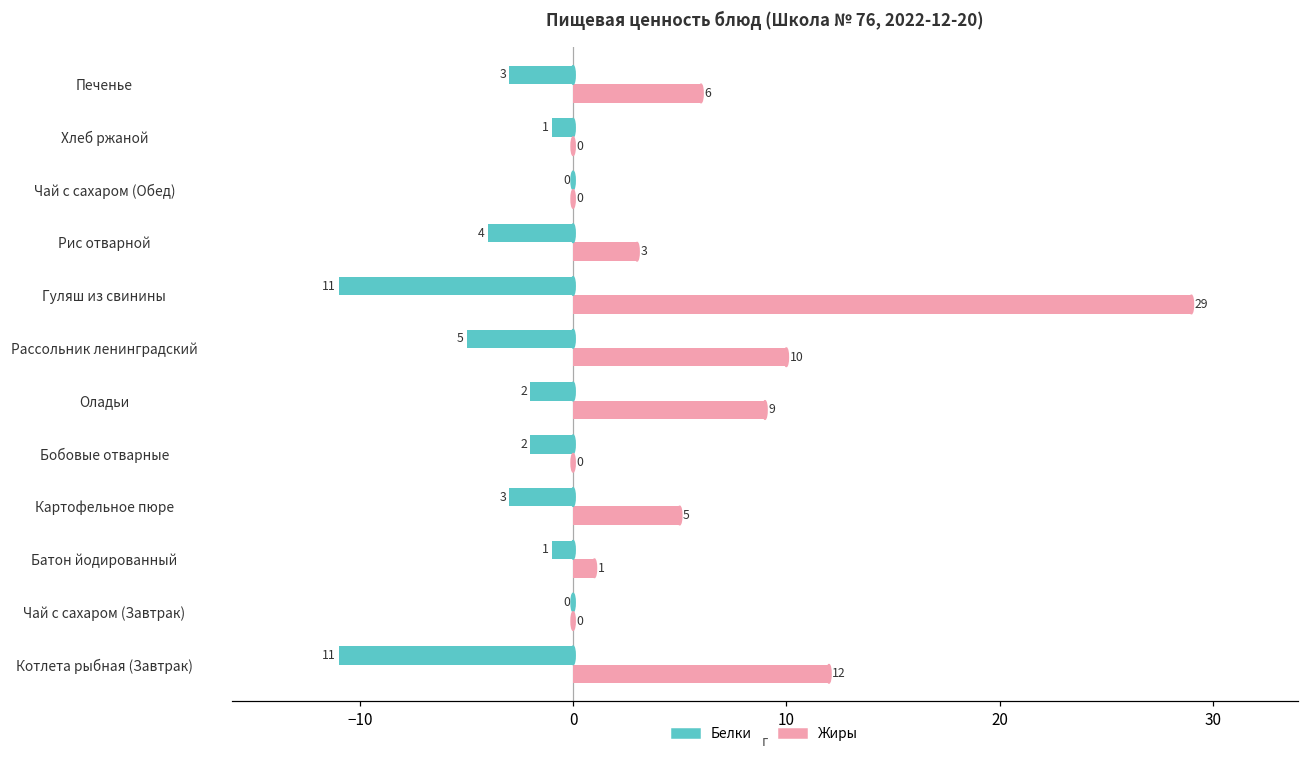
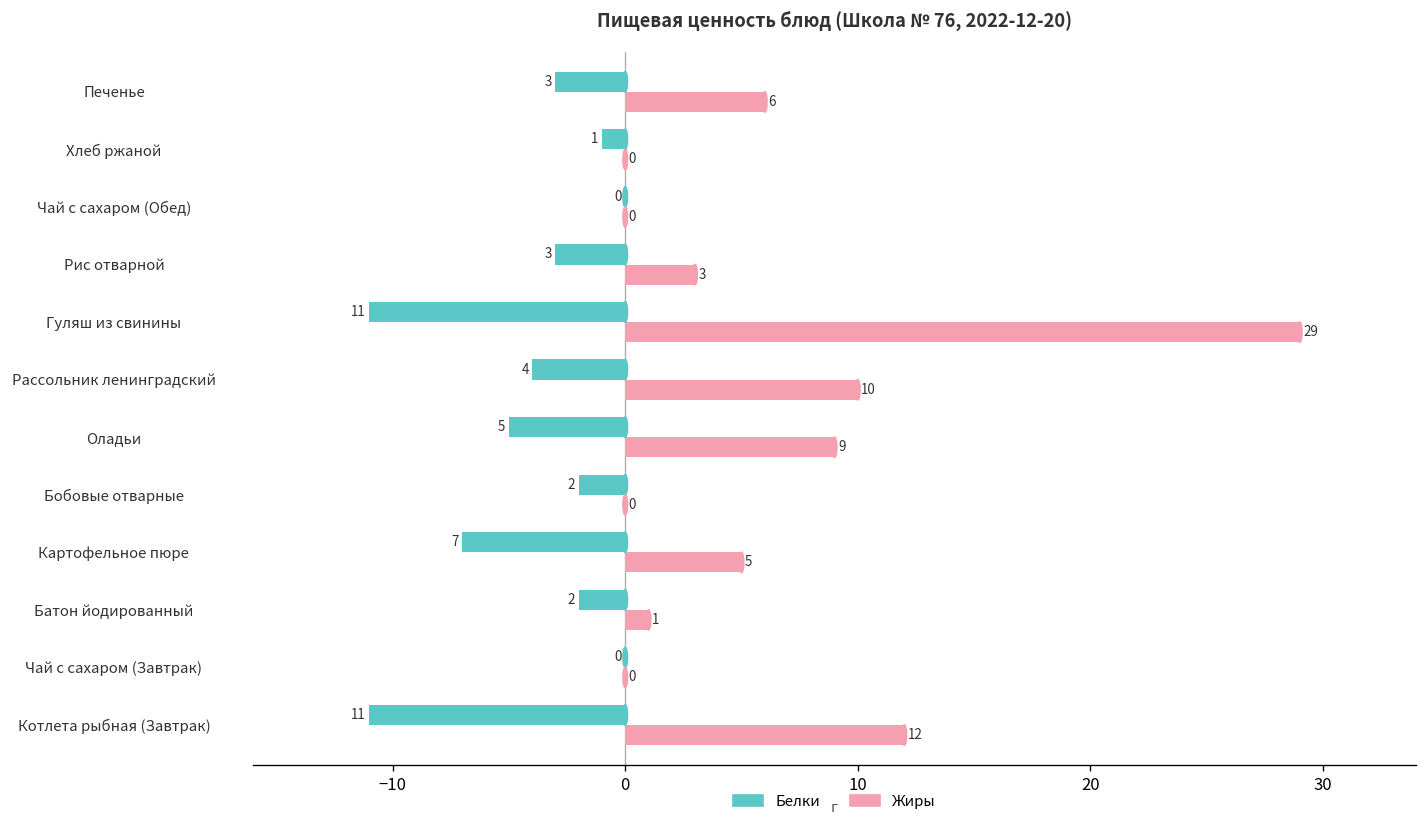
Белки, Рис отварной: 4 -> 3
Белки, Рассольник ленинградский: 5 -> 4
Белки, Оладьи: 2 -> 5
Белки, Картофельное пюре: 3 -> 7
Белки, Батон йодированный: 1 -> 2
